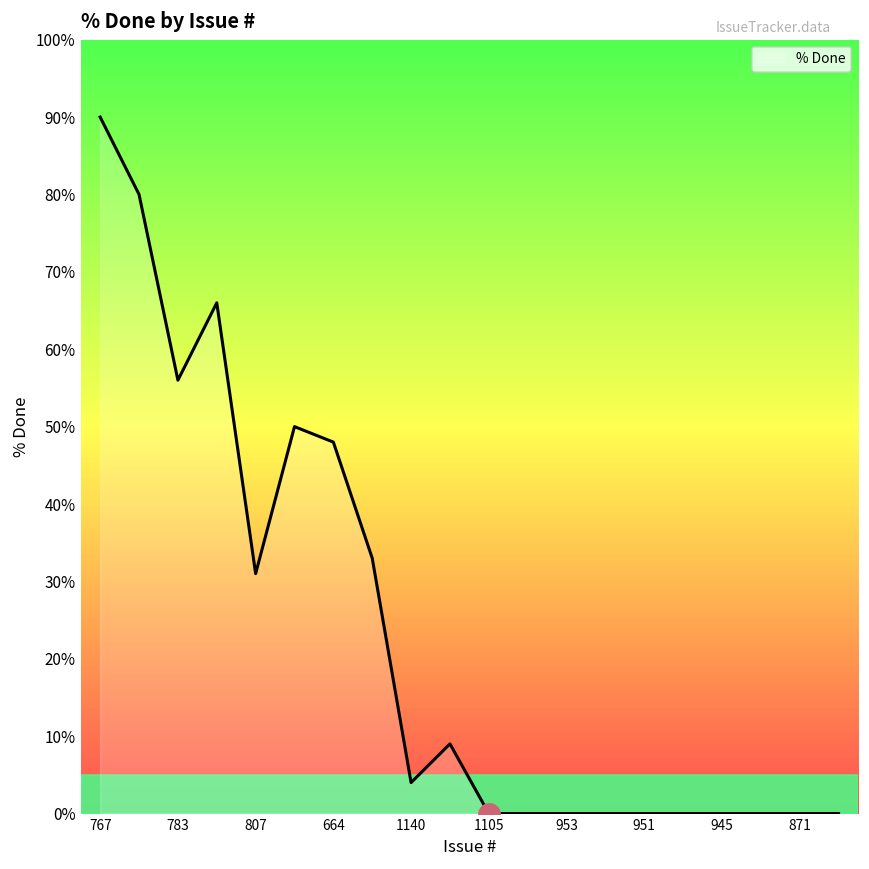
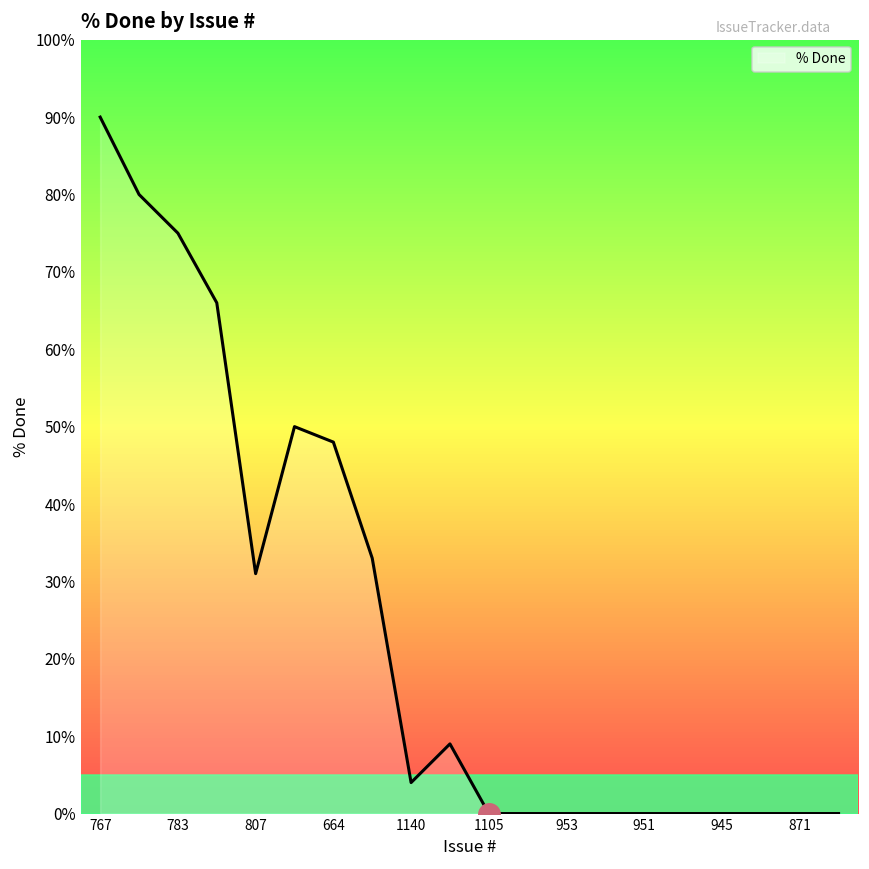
% Done, 783: 56% -> 75%
